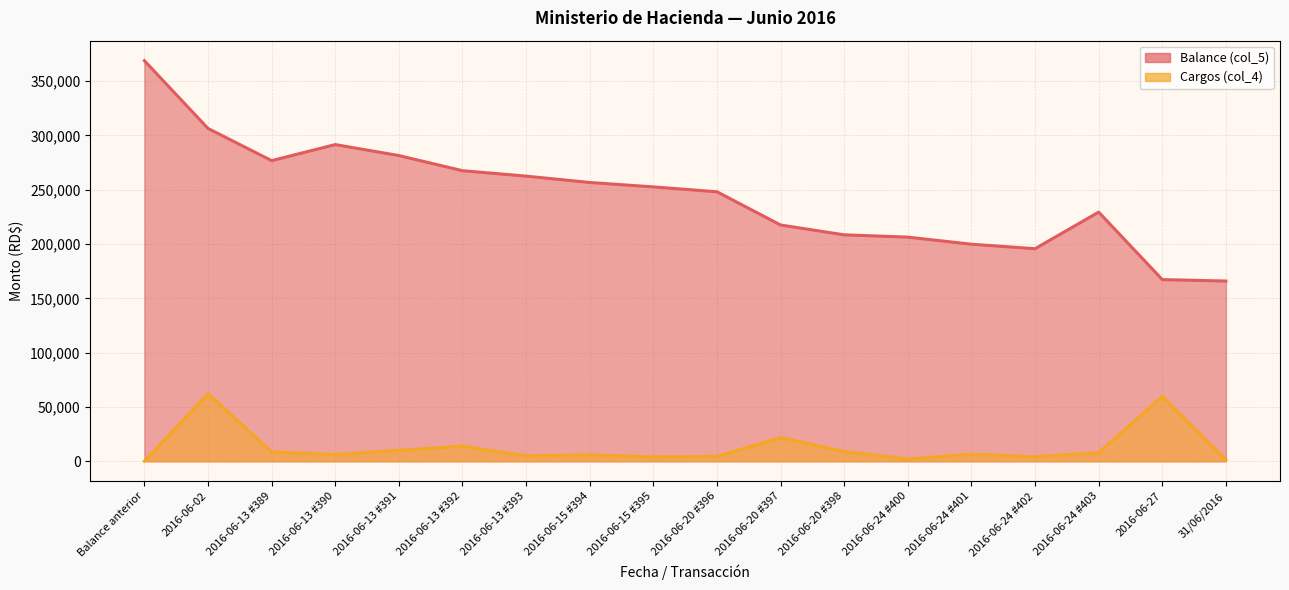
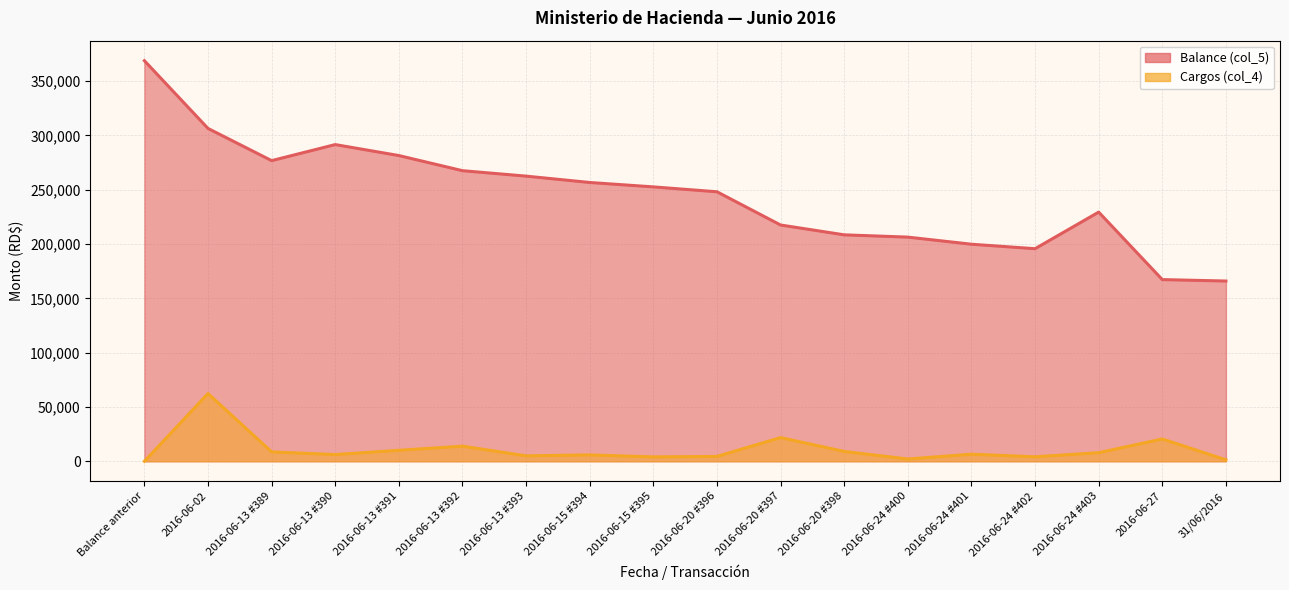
Cargos (col_4), 2016-06-27: 60,000 -> 21,000
